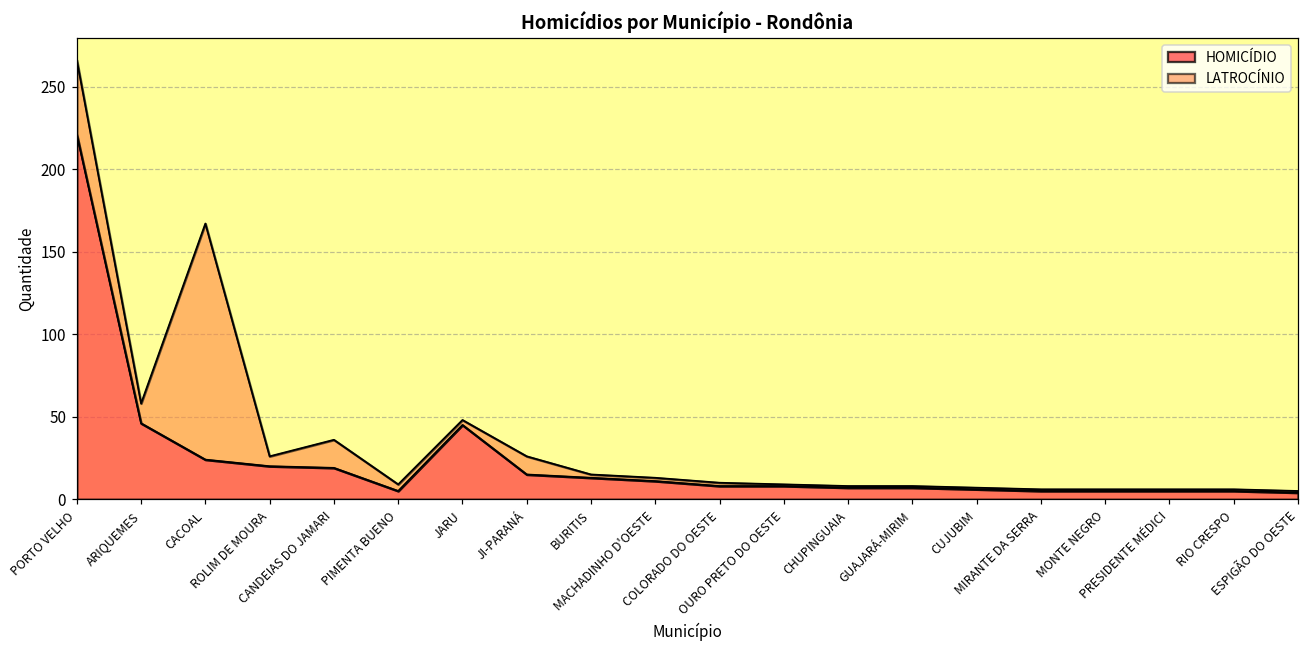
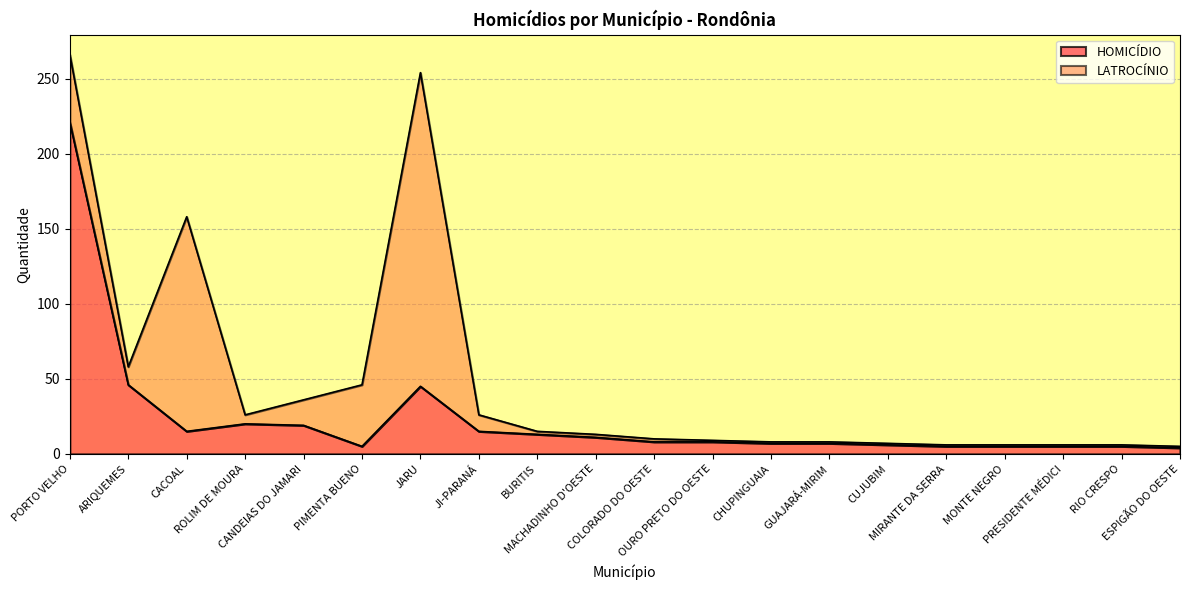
HOMICÍDIO, CACOAL: 24 -> 15
LATROCÍNIO, PIMENTA BUENO: 4 -> 41
LATROCÍNIO, JARU: 3 -> 209
